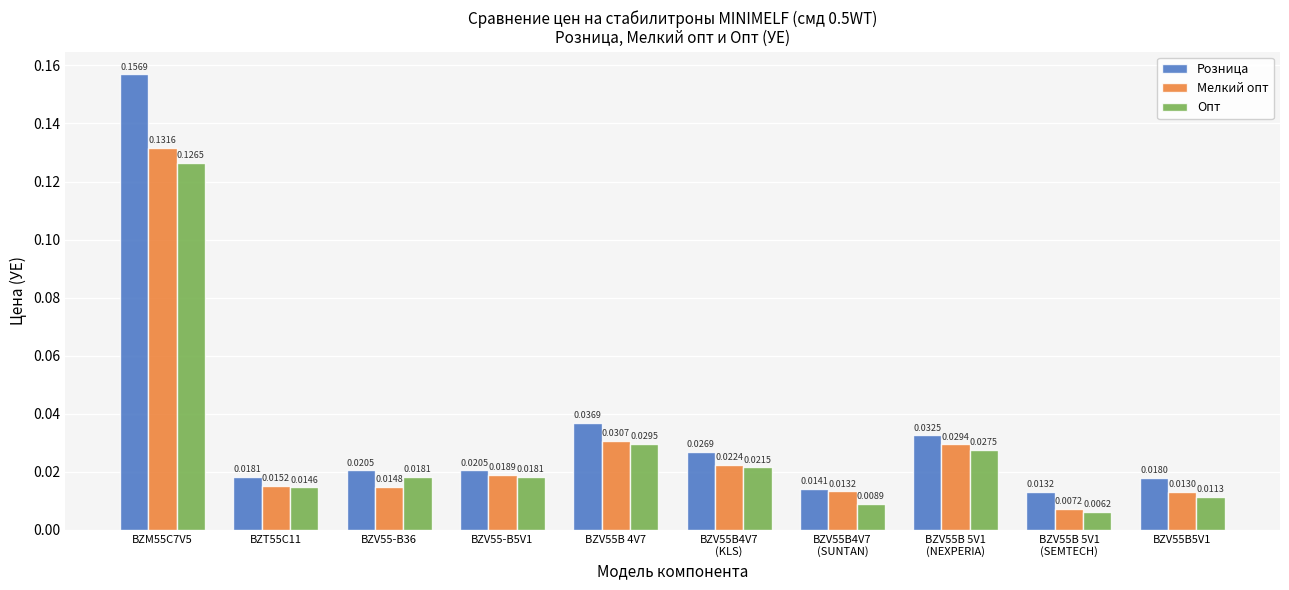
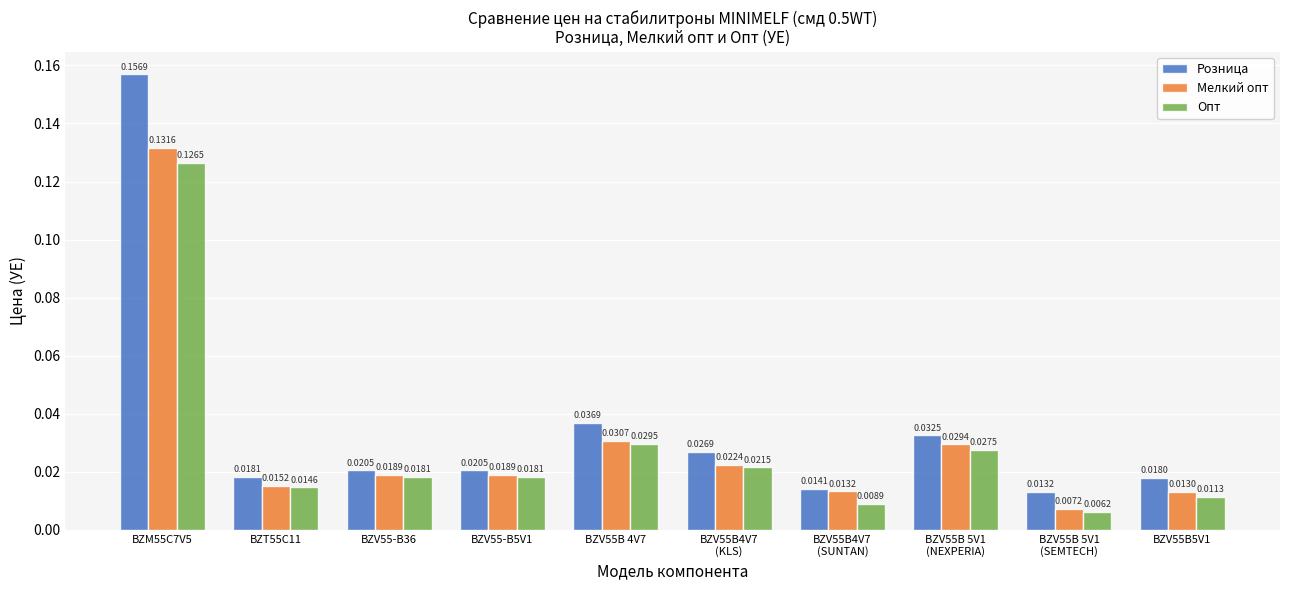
Мелкий опт, BZV55-B36: 0.0148 -> 0.0189
